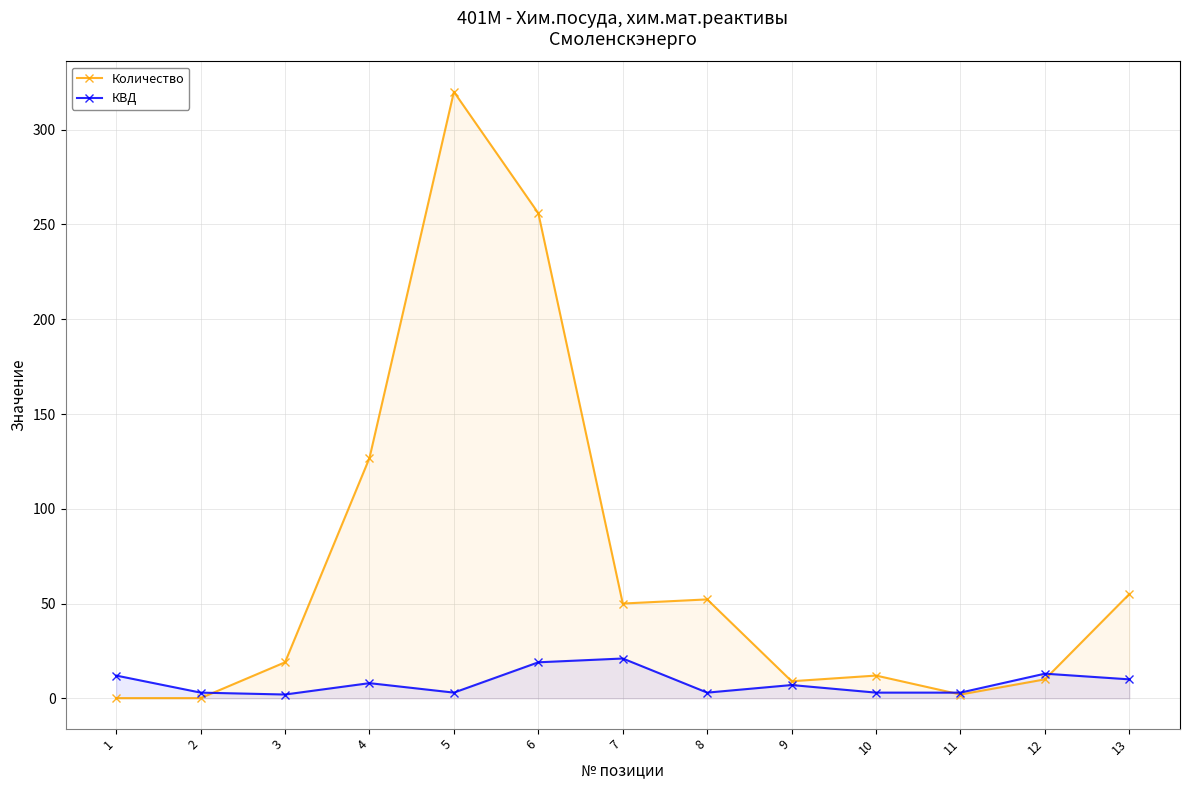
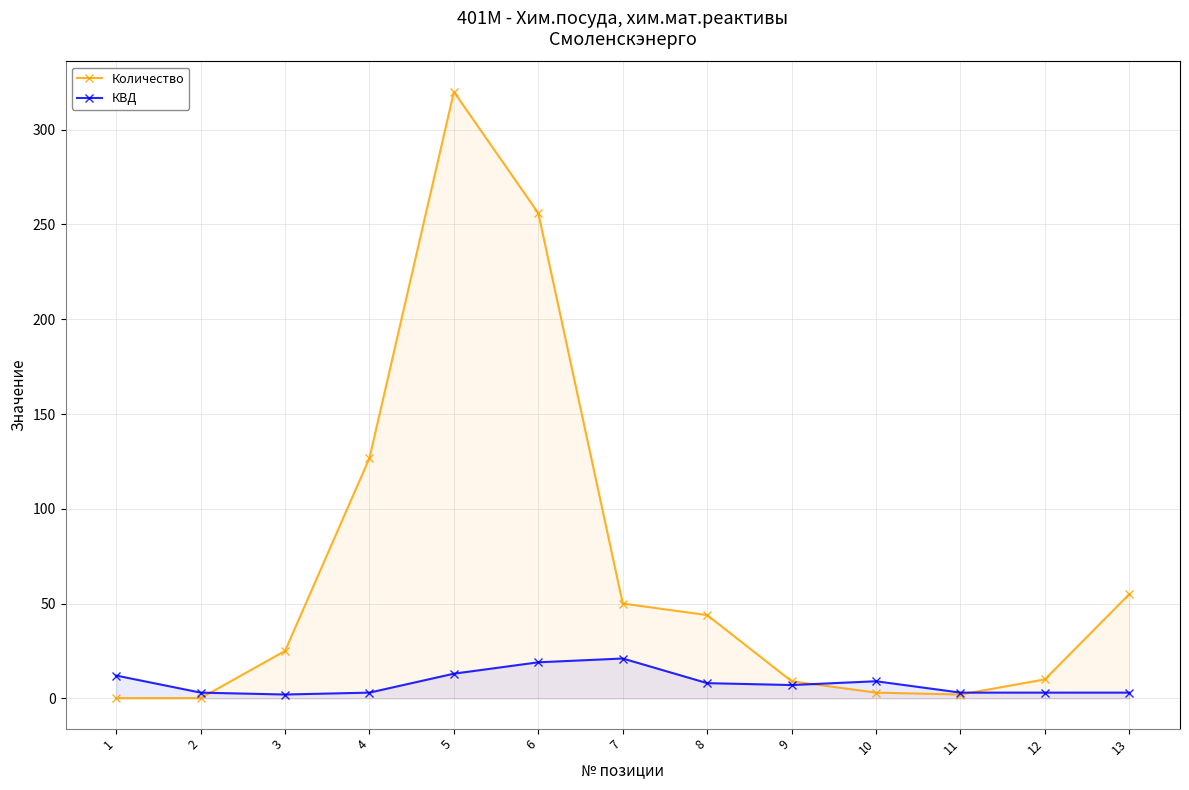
Количество, 3: 19 -> 25
КВД, 4: 8 -> 3
КВД, 5: 3 -> 13
Количество, 8: 52 -> 44
КВД, 8: 3 -> 8
Количество, 10: 12 -> 3
КВД, 10: 3 -> 9
КВД, 12: 13 -> 3
КВД, 13: 10 -> 3
